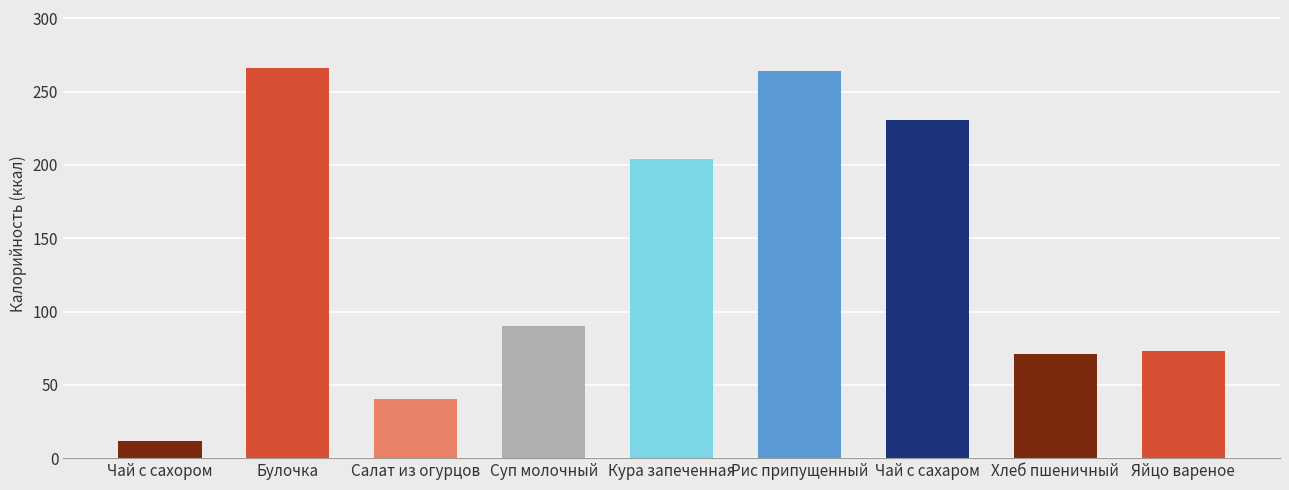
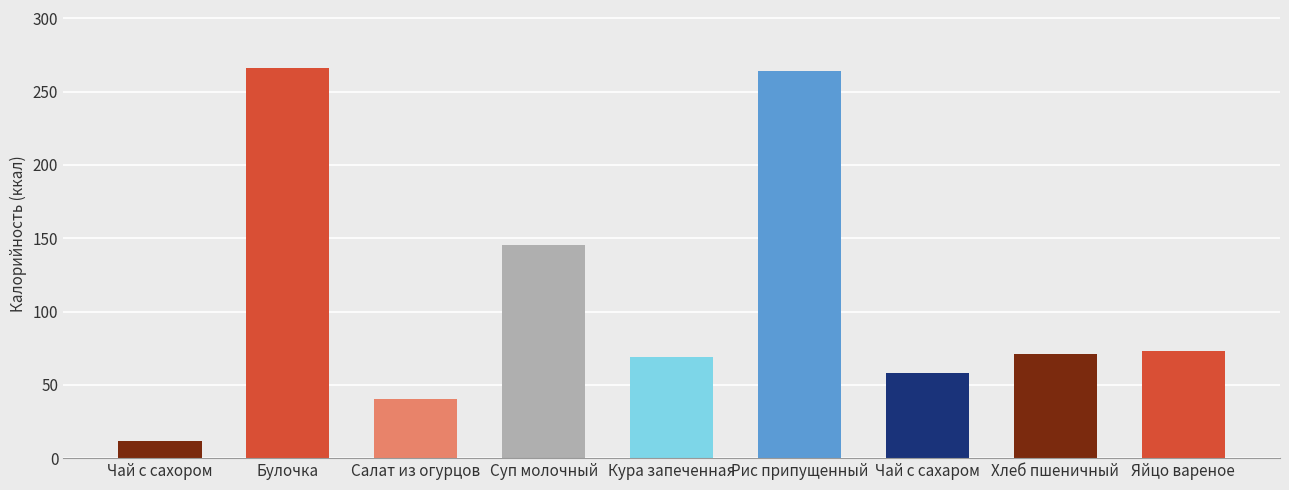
Суп молочный: 90 -> 145
Кура запеченная: 204 -> 69
Чай с сахаром: 231 -> 58
